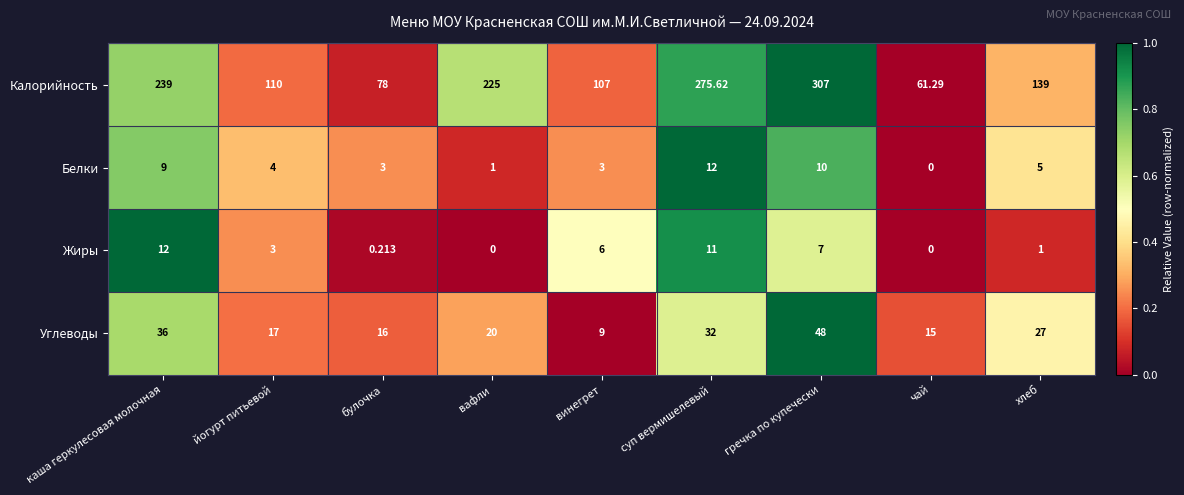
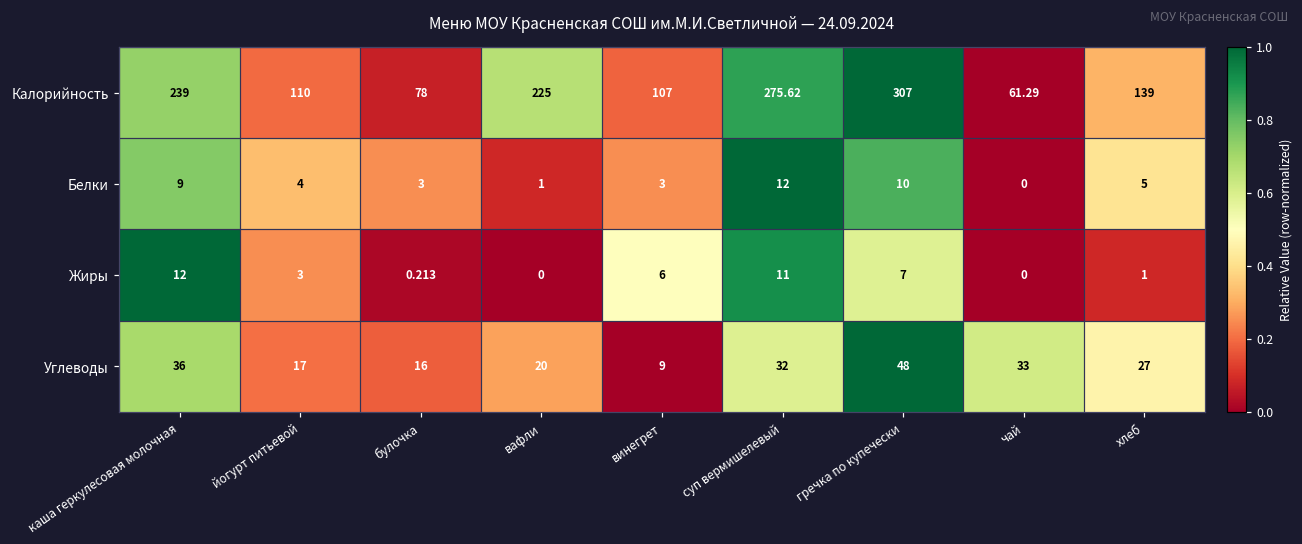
Углеводы, чай: 15 -> 33
